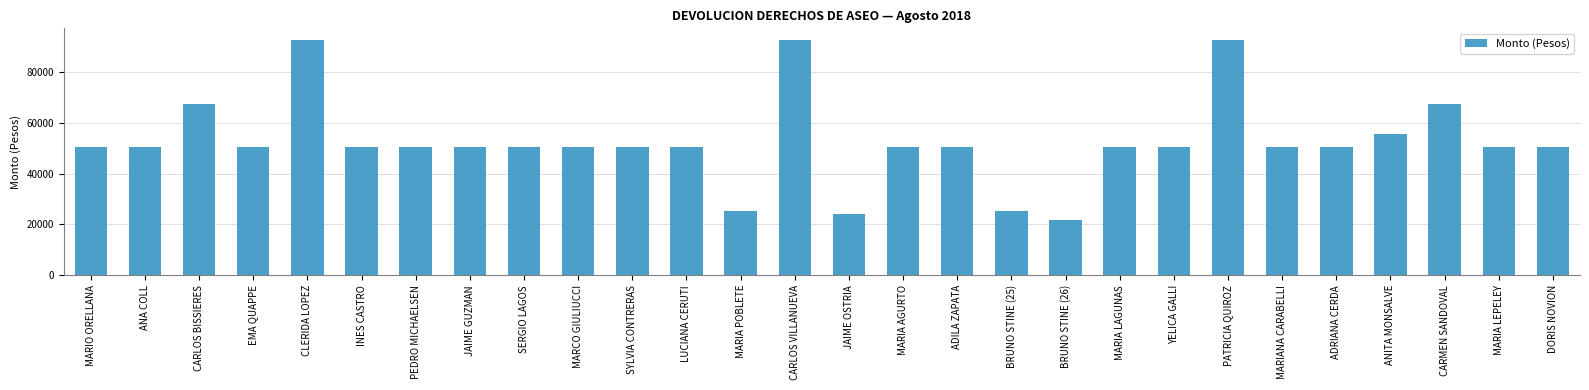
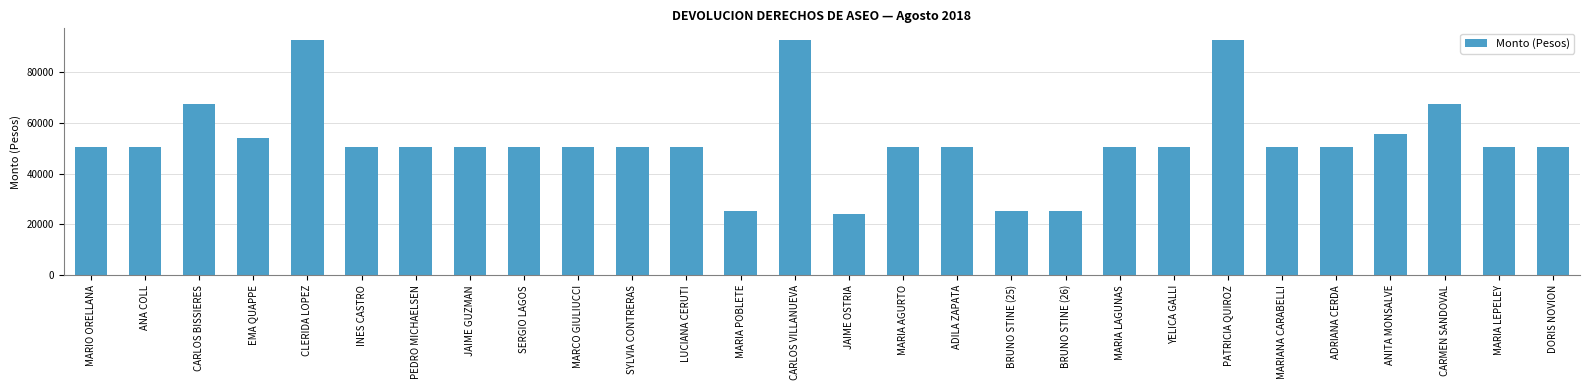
EMA QUAPPE: 51000 -> 54000
BRUNO STINE (26): 22000 -> 25000
